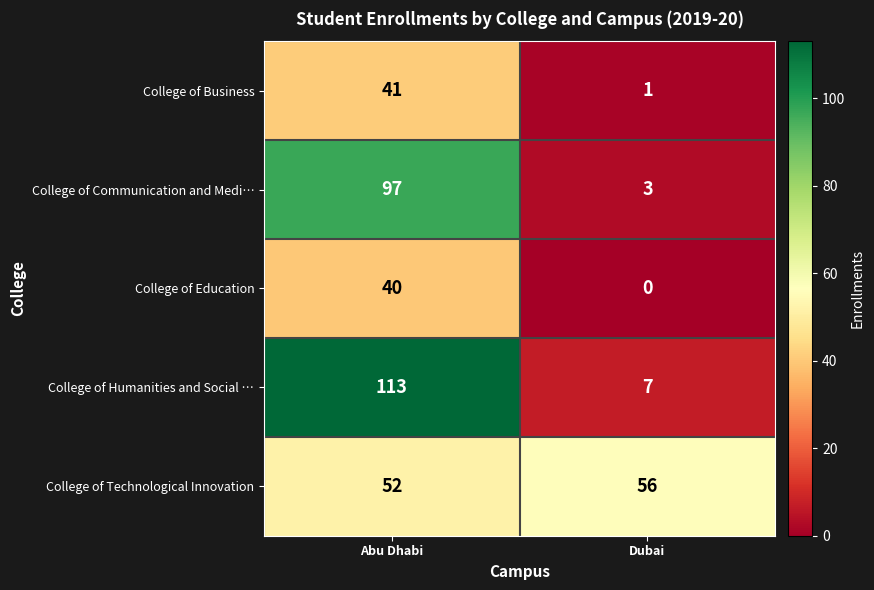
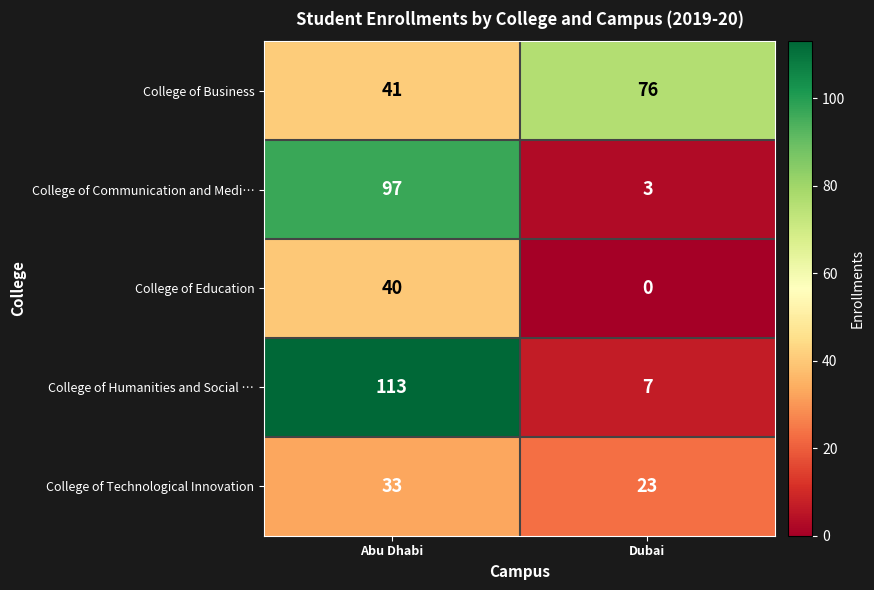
College of Business, Dubai: 1 -> 76
College of Technological Innovation, Abu Dhabi: 52 -> 33
College of Technological Innovation, Dubai: 56 -> 23
